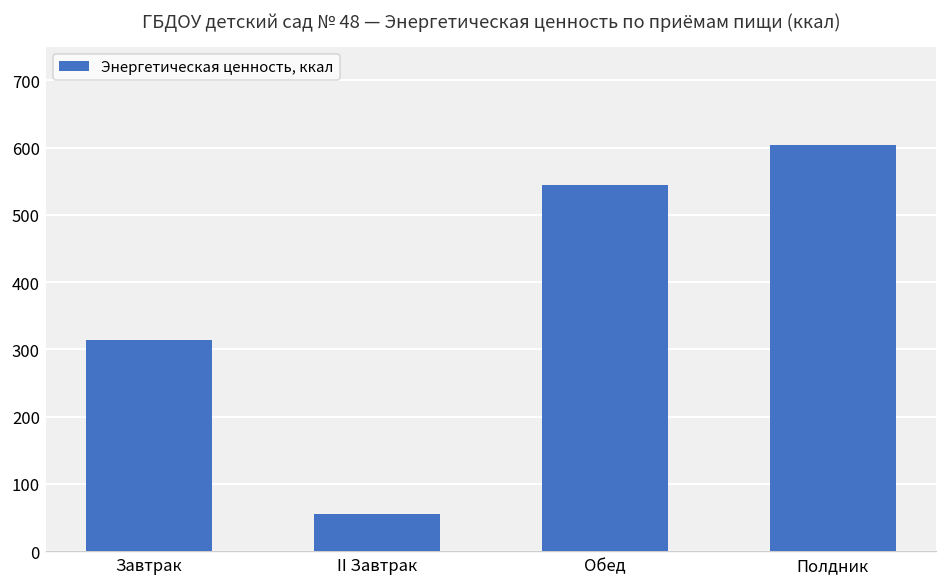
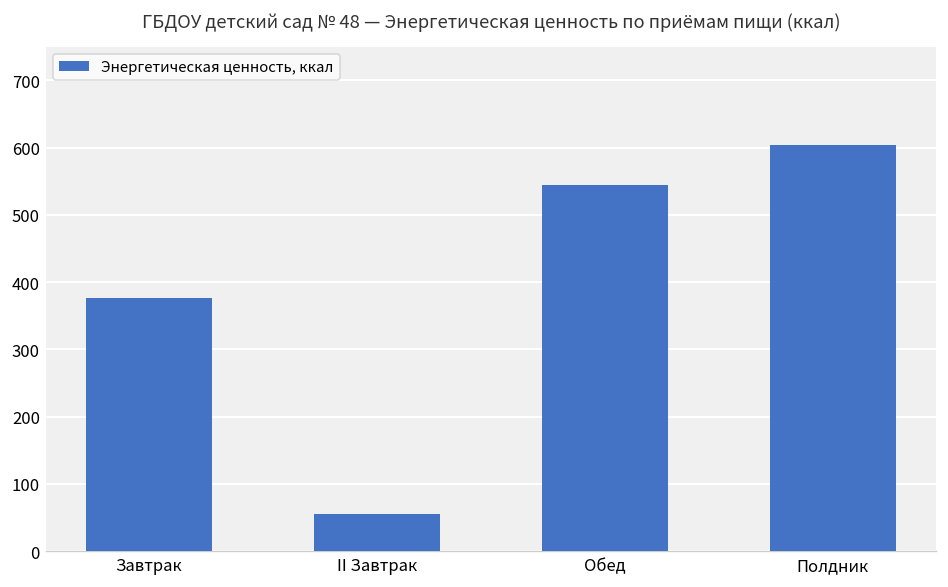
Завтрак: 310 -> 380
